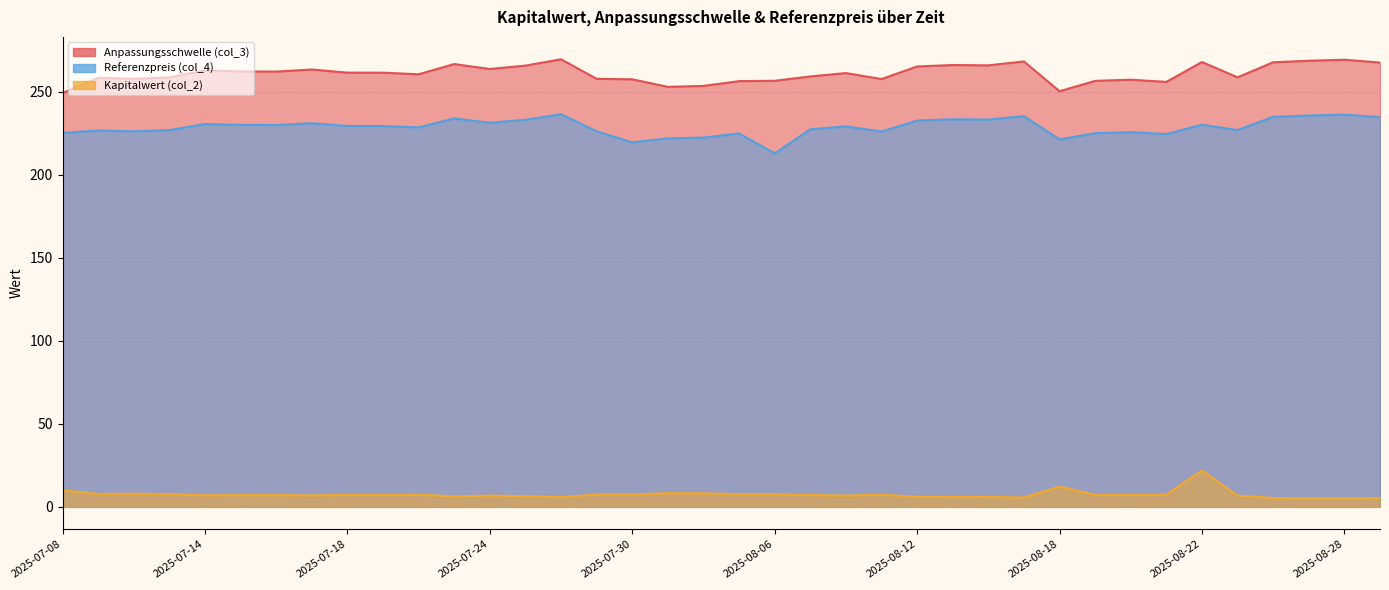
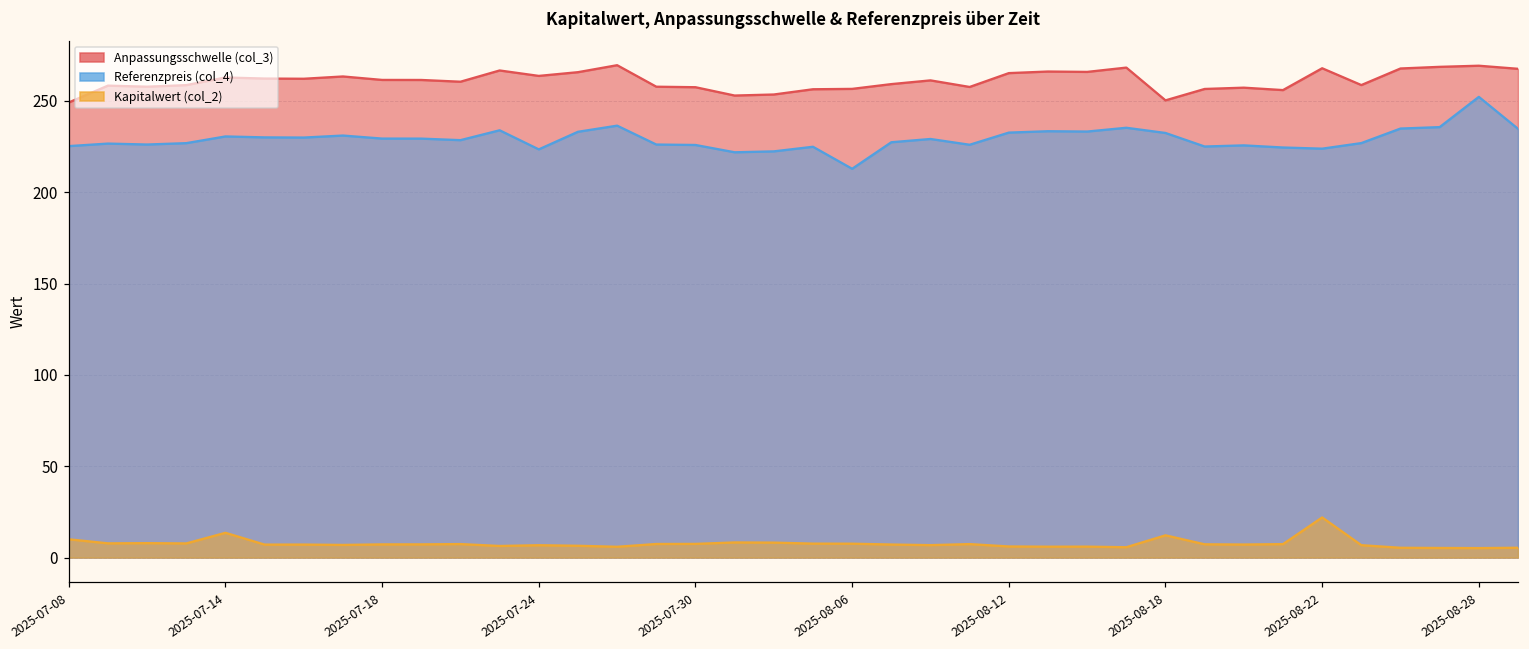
Kapitalwert (col_2), 2025-07-14: 7 -> 14
Referenzpreis (col_4), 2025-07-24: 231 -> 223
Referenzpreis (col_4), 2025-07-30: 219 -> 226
Referenzpreis (col_4), 2025-08-18: 221 -> 232
Referenzpreis (col_4), 2025-08-22: 230 -> 224
Referenzpreis (col_4), 2025-08-28: 236 -> 252
